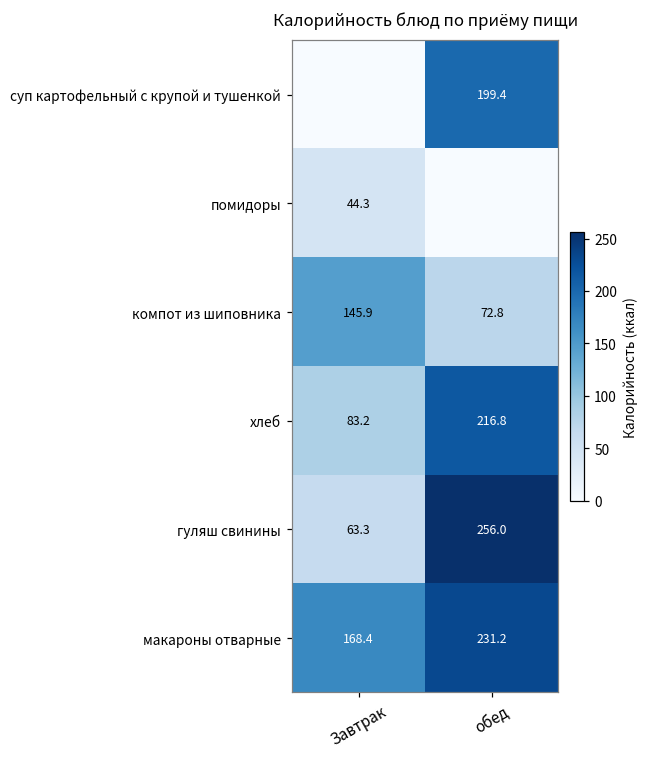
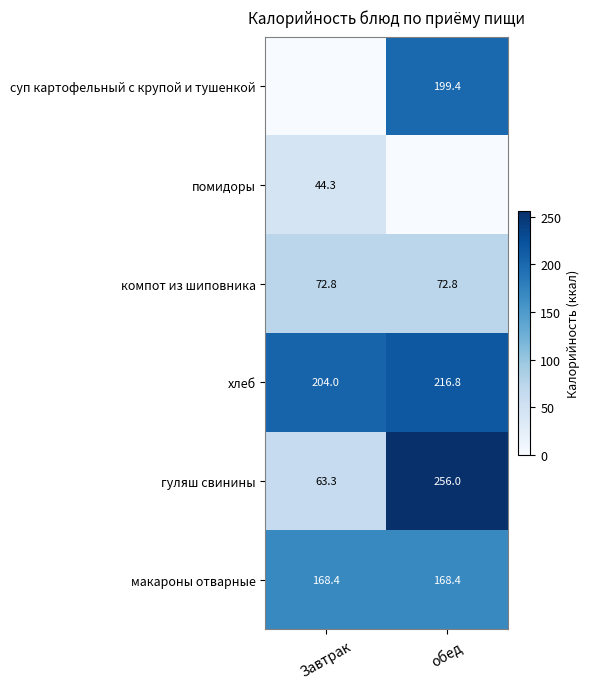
компот из шиповника, Завтрак: 145.9 -> 72.8
хлеб, Завтрак: 83.2 -> 204.0
макароны отварные, обед: 231.2 -> 168.4
